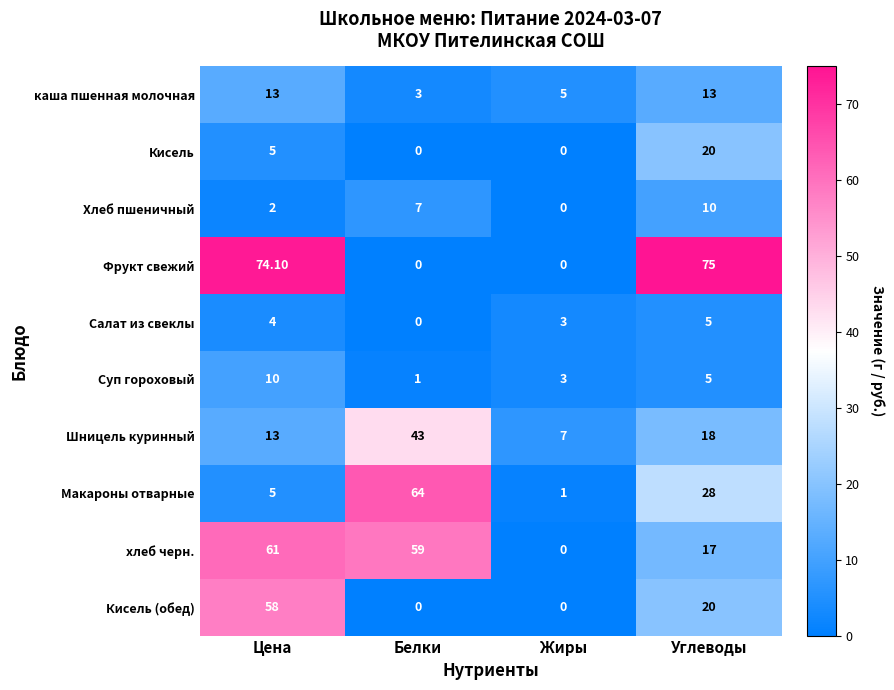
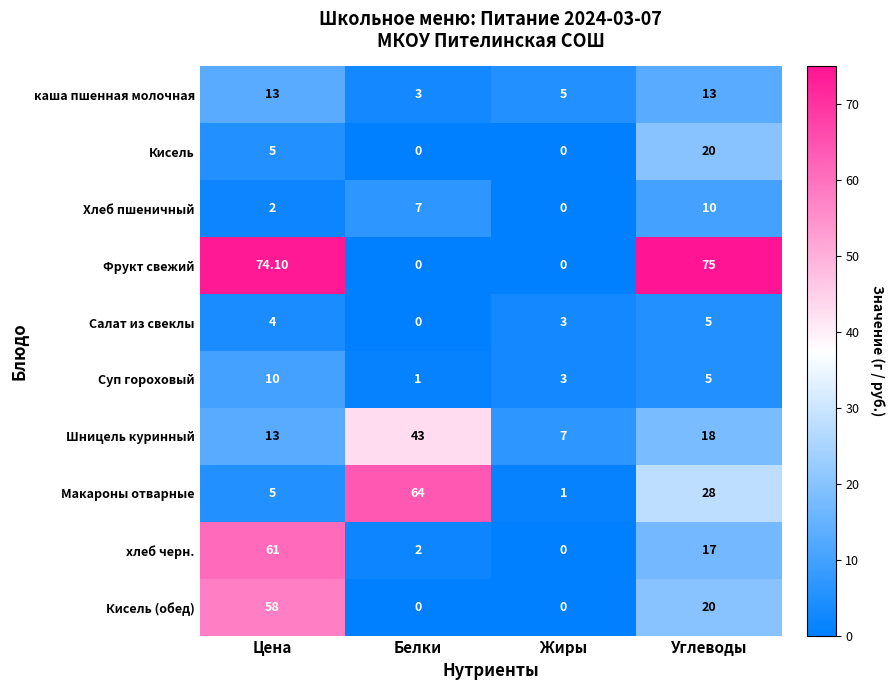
хлеб черн., Белки: 59 -> 2
